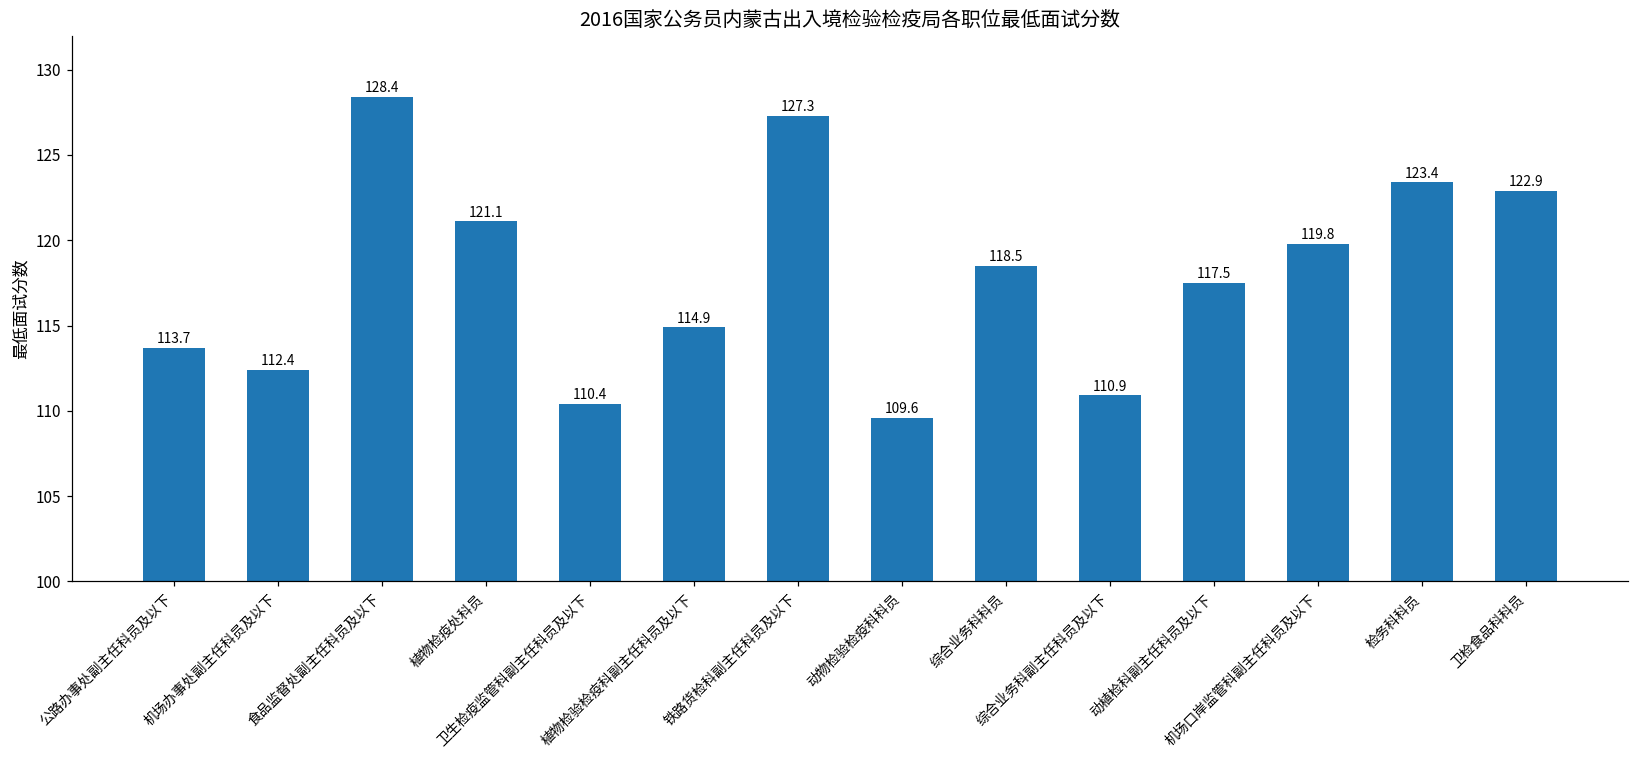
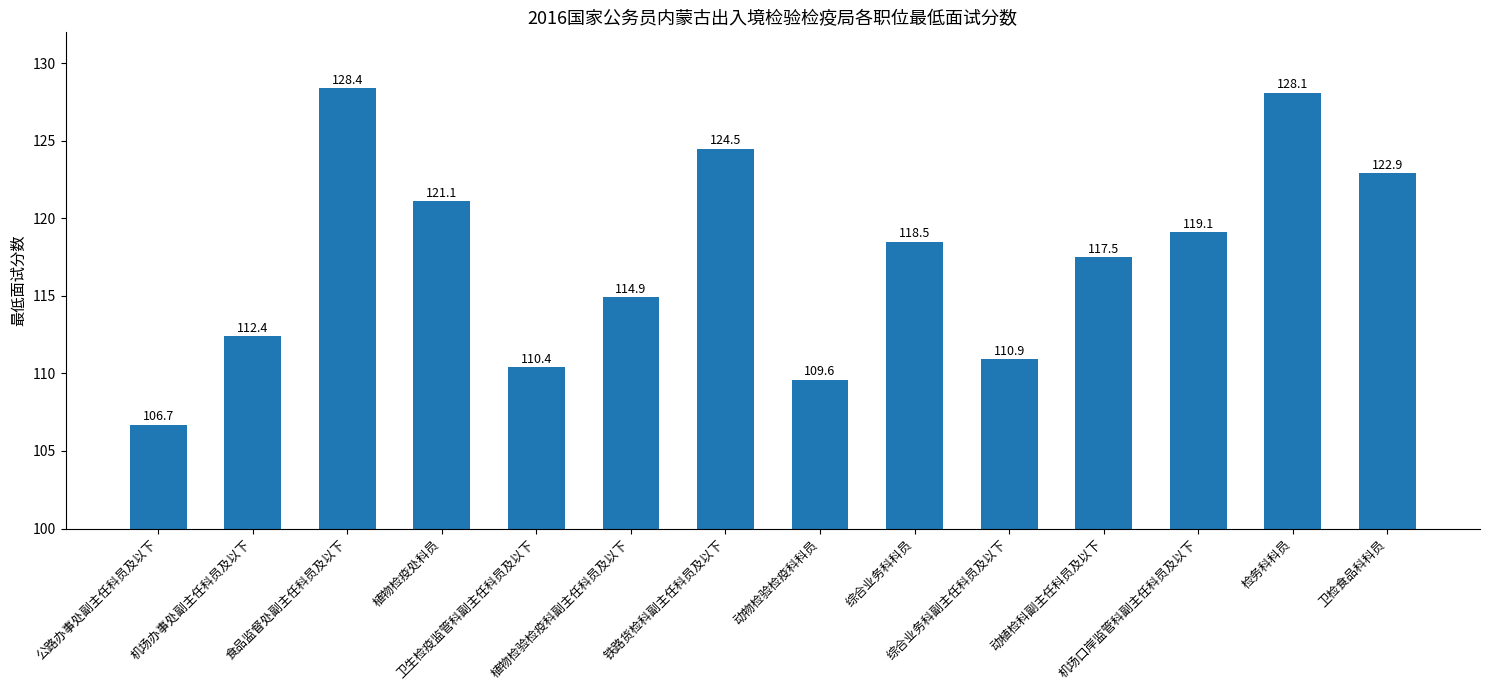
公路办事处副主任科员及以下: 113.7 -> 106.7
铁路货检科副主任科员及以下: 127.3 -> 124.5
机场口岸监管科副主任科员及以下: 119.8 -> 119.1
检务科科员: 123.4 -> 128.1
